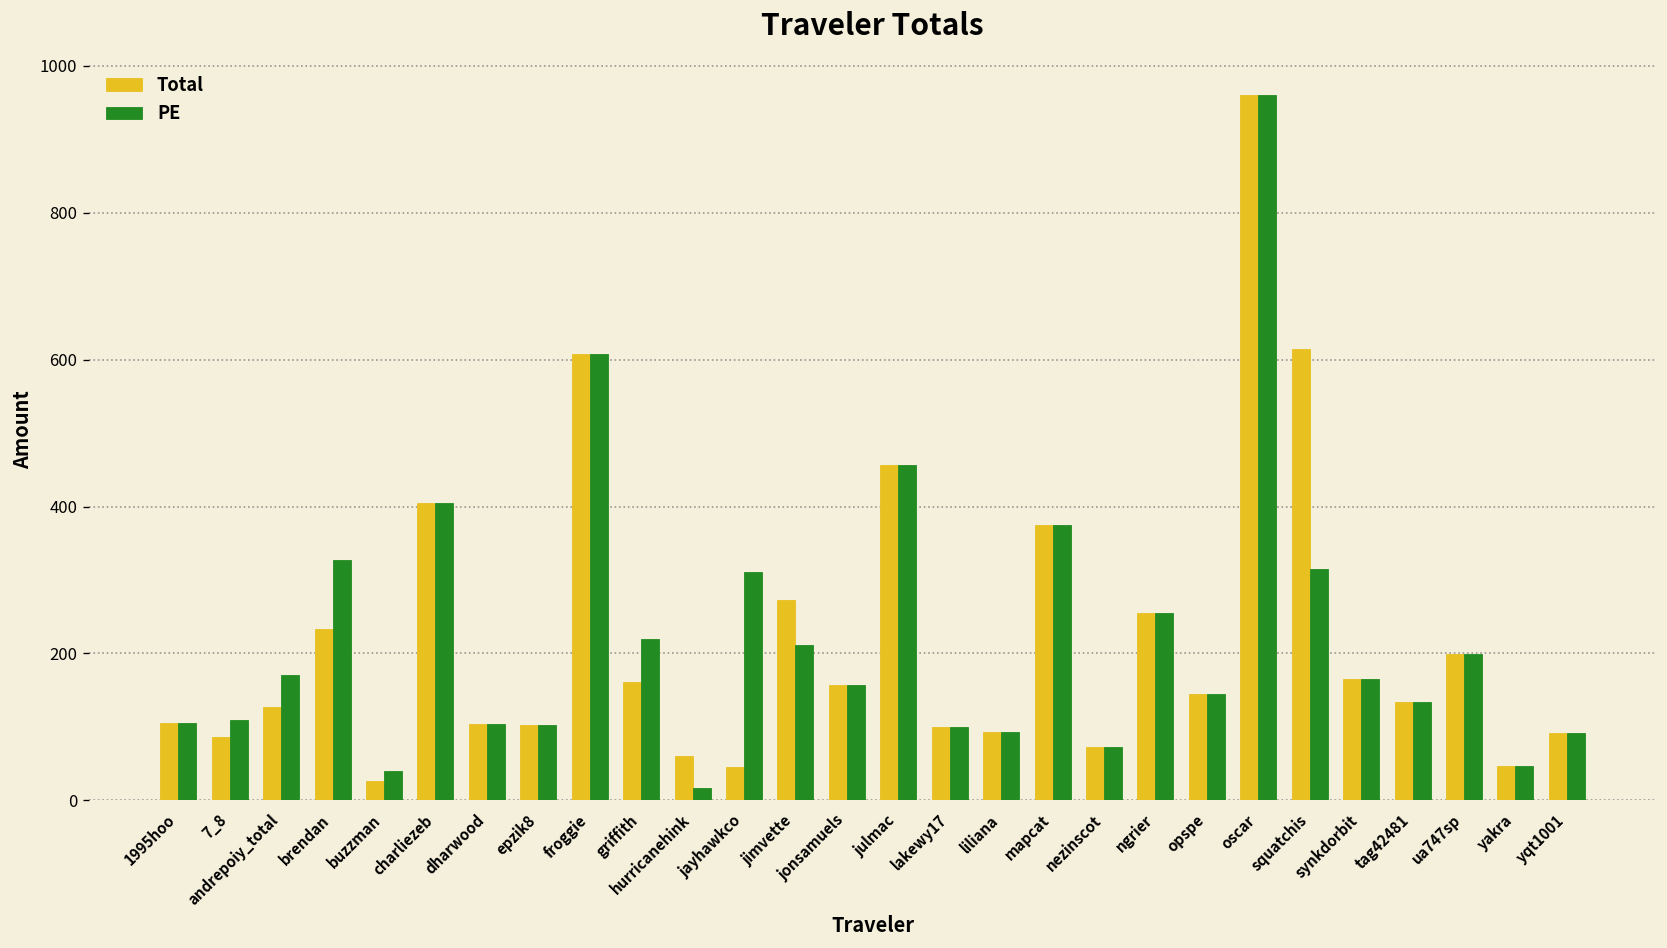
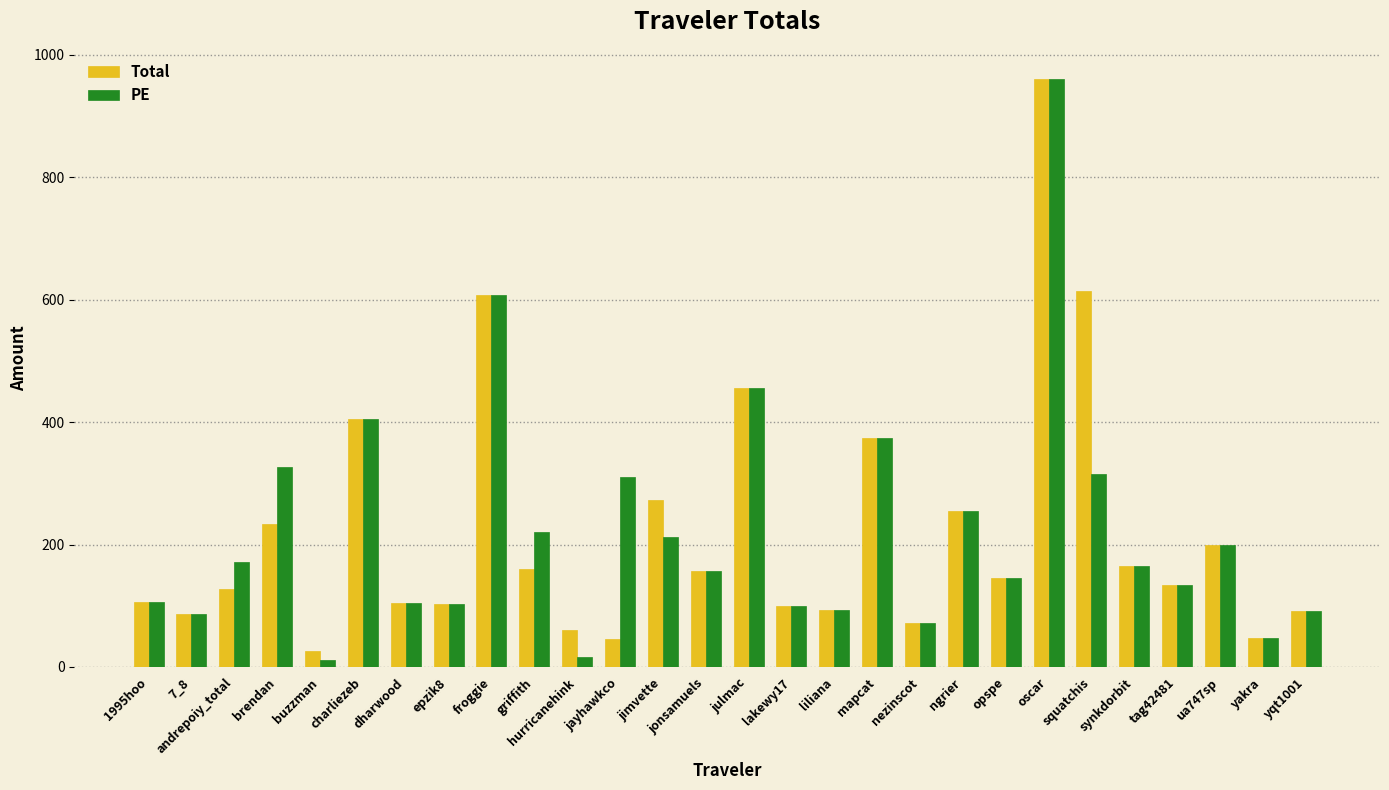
PE, 7_8: 110 -> 90
PE, buzzman: 40 -> 10
